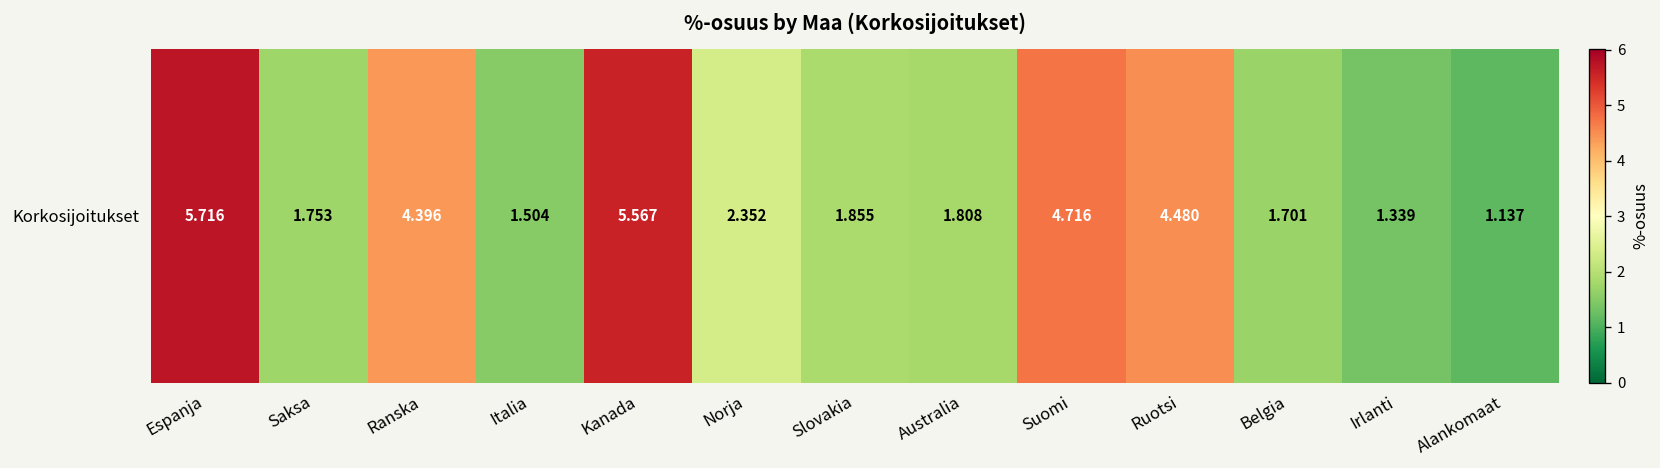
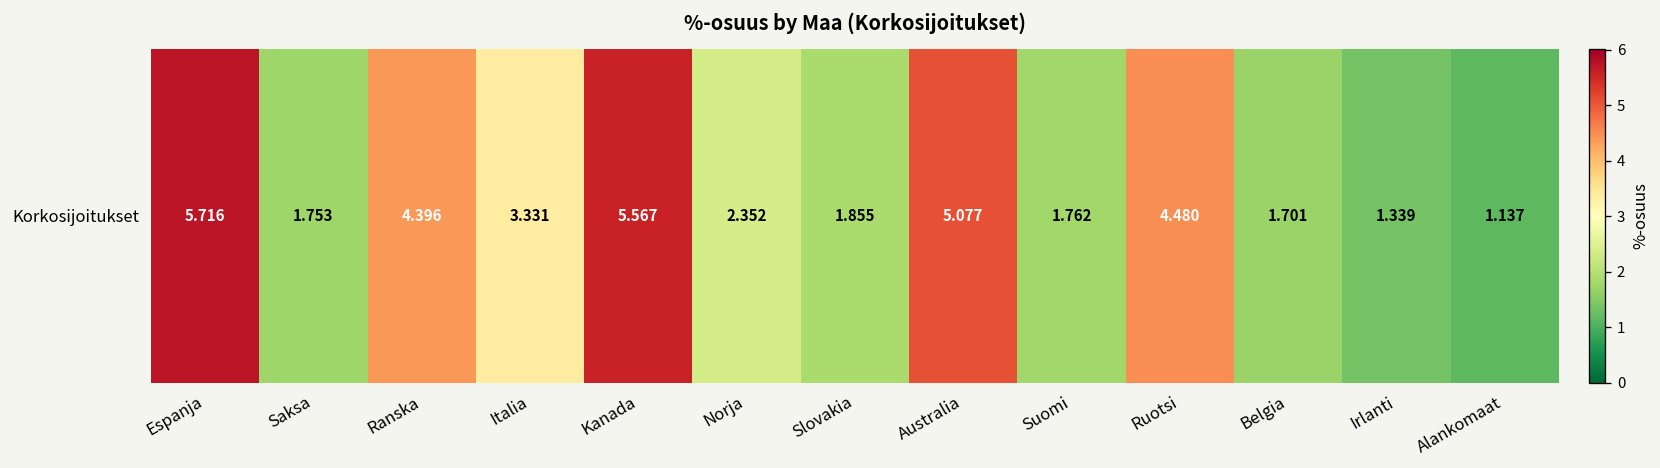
Korkosijoitukset, Italia: 1.504 -> 3.331
Korkosijoitukset, Australia: 1.808 -> 5.077
Korkosijoitukset, Suomi: 4.716 -> 1.762
